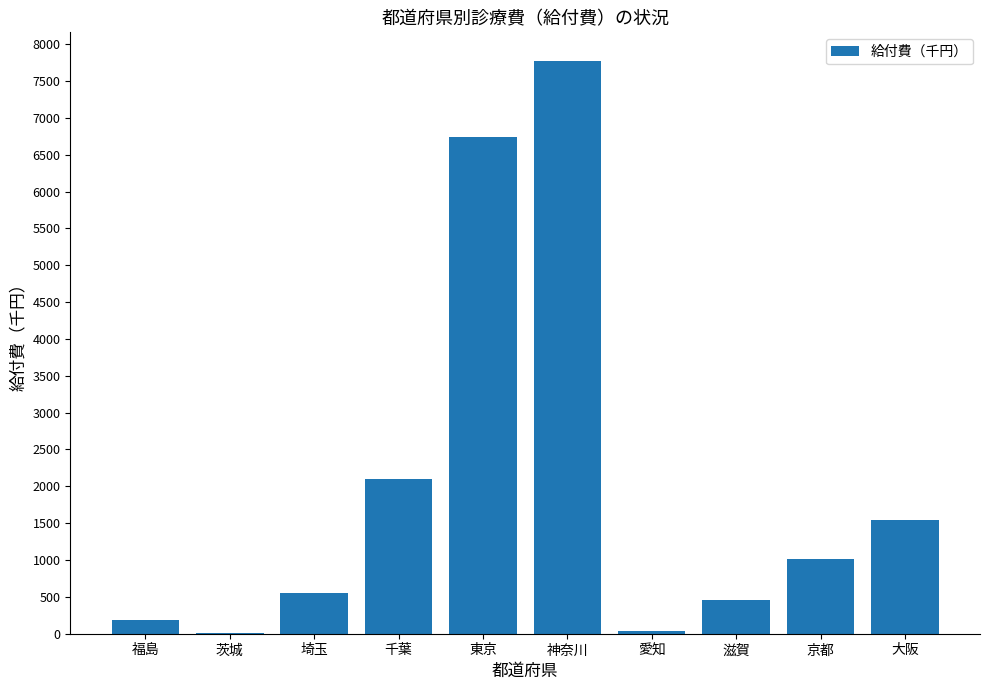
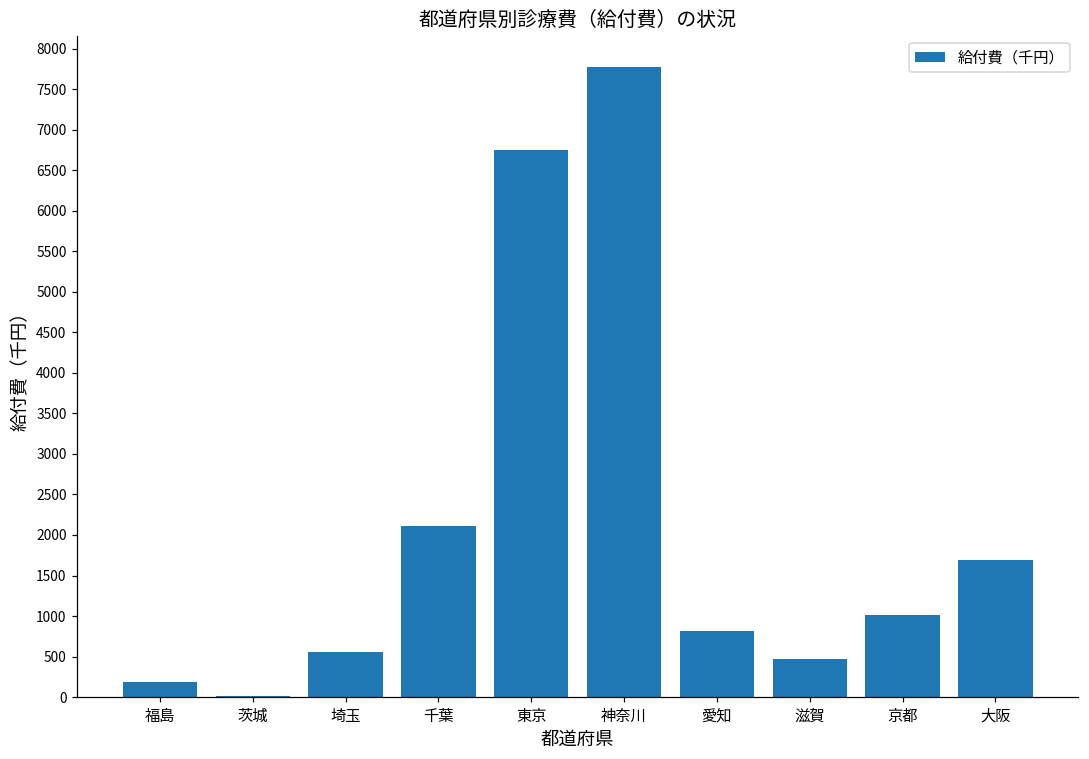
愛知: 0 -> 800
大阪: 1500 -> 1700
